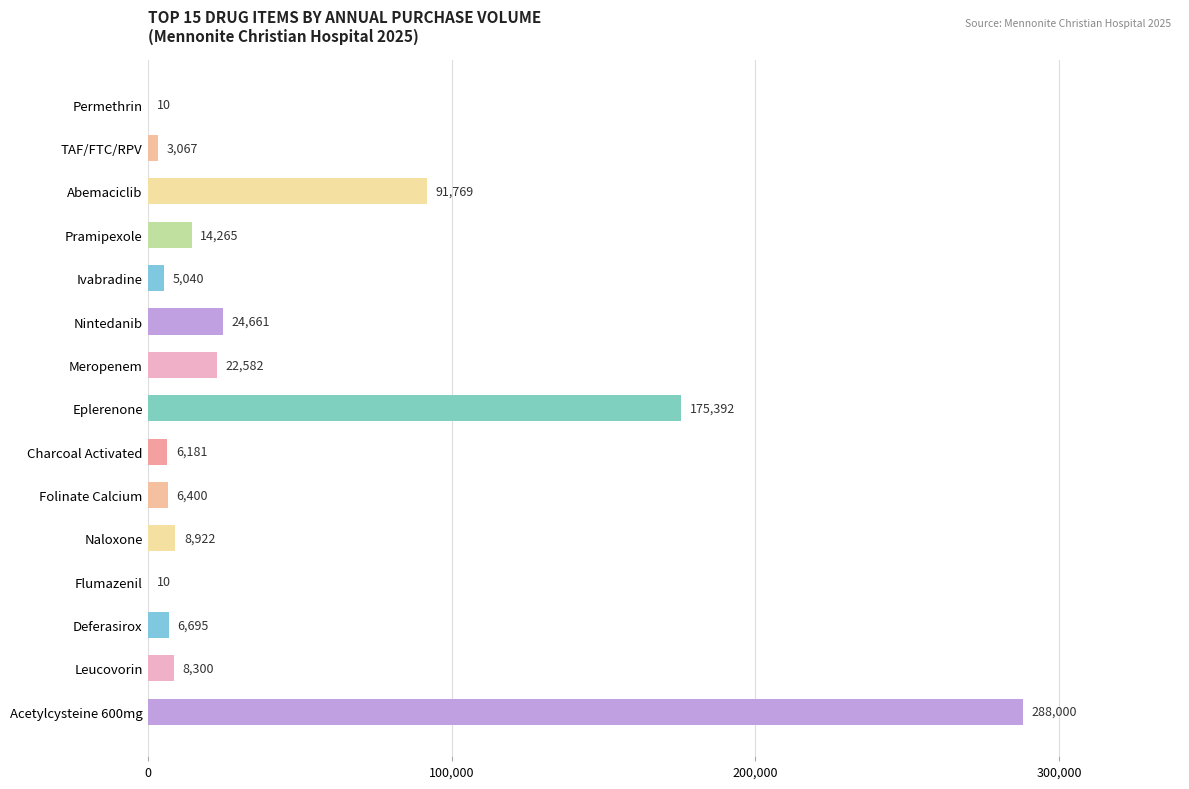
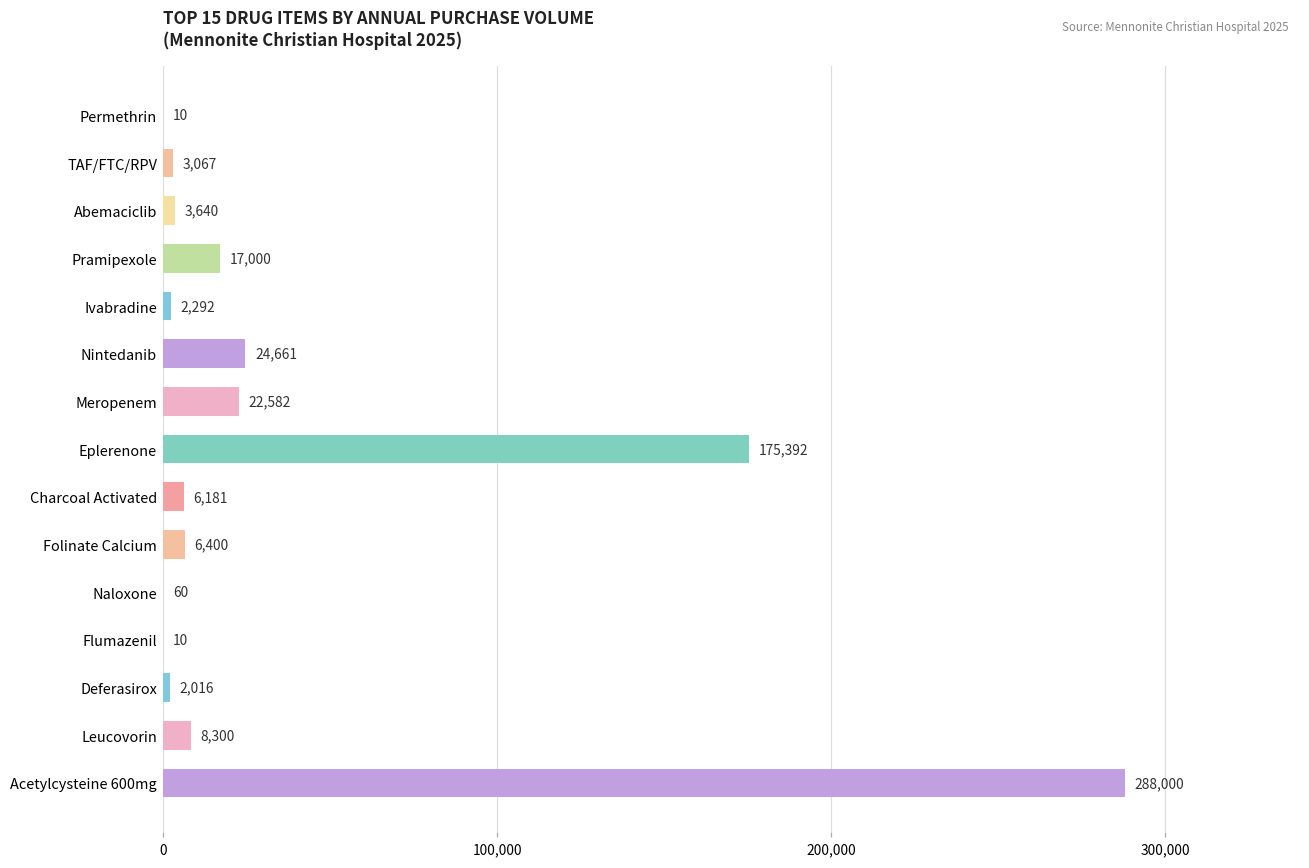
Abemaciclib: 91,769 -> 3,640
Pramipexole: 14,265 -> 17,000
Ivabradine: 5,040 -> 2,292
Naloxone: 8,922 -> 60
Deferasirox: 6,695 -> 2,016
